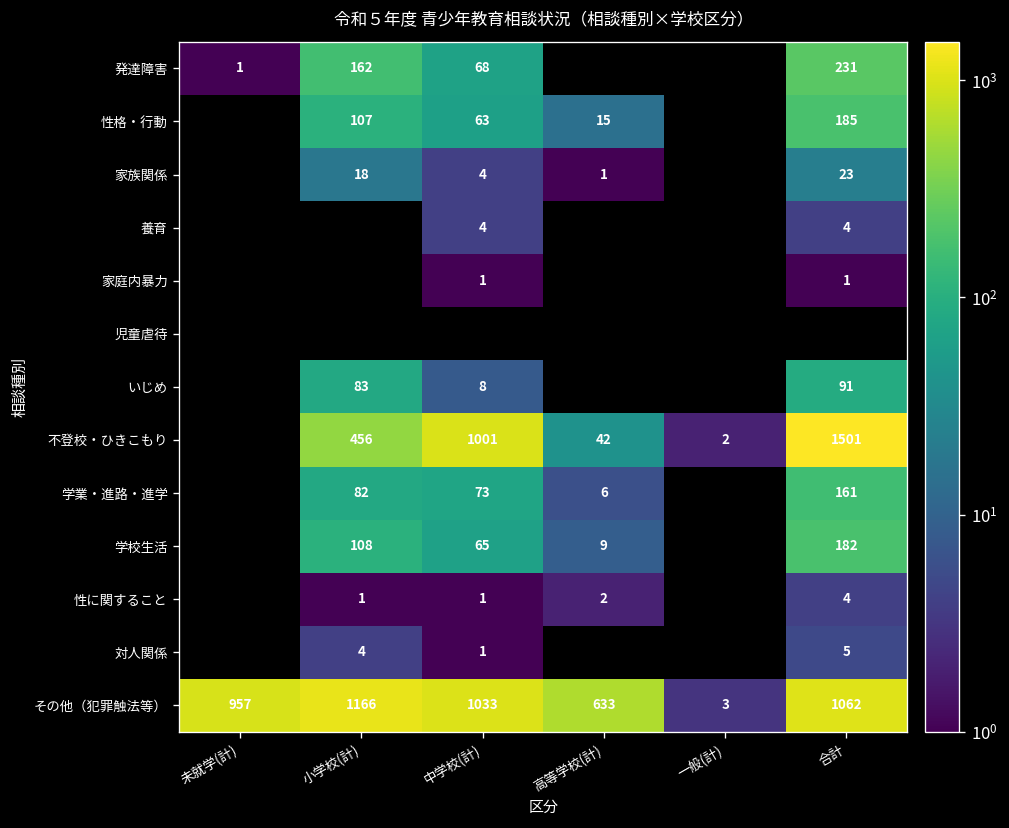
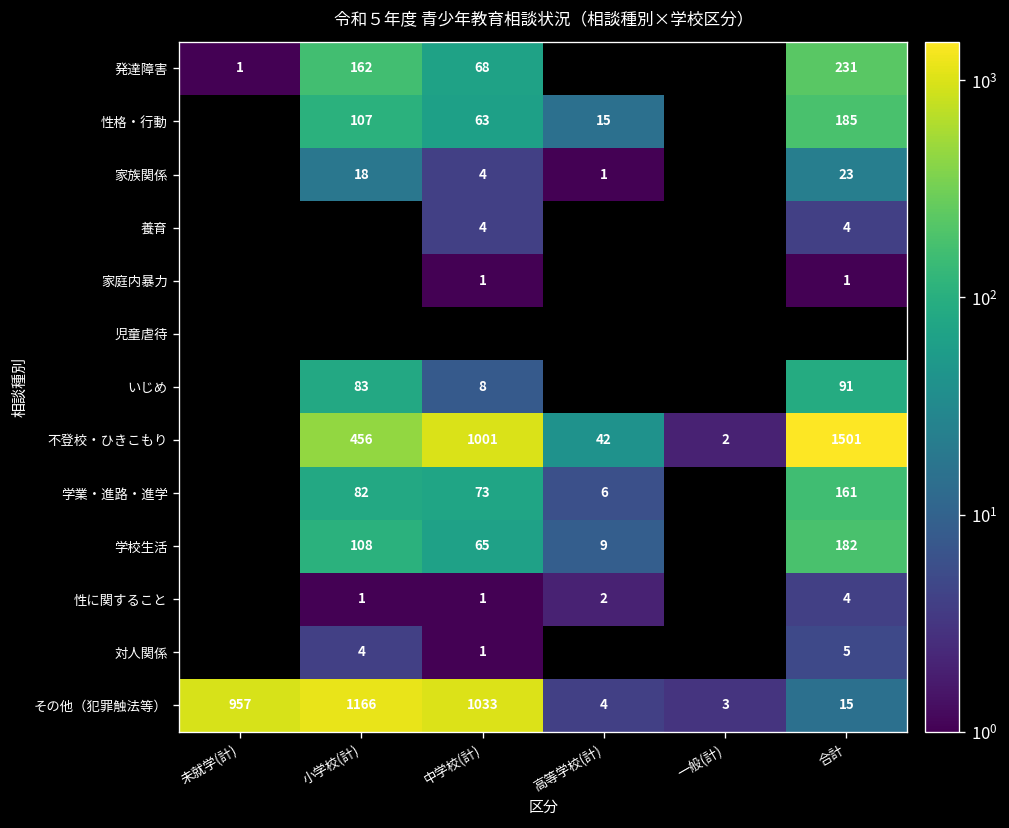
その他（犯罪触法等）, 高等学校(計): 633 -> 4
その他（犯罪触法等）, 合計: 1062 -> 15
